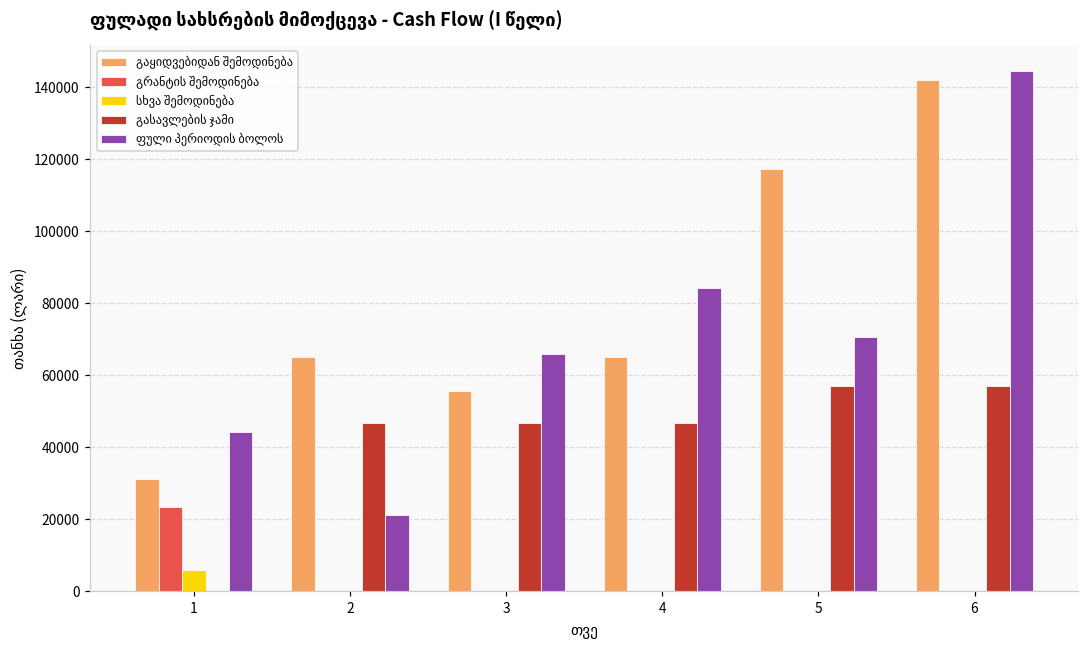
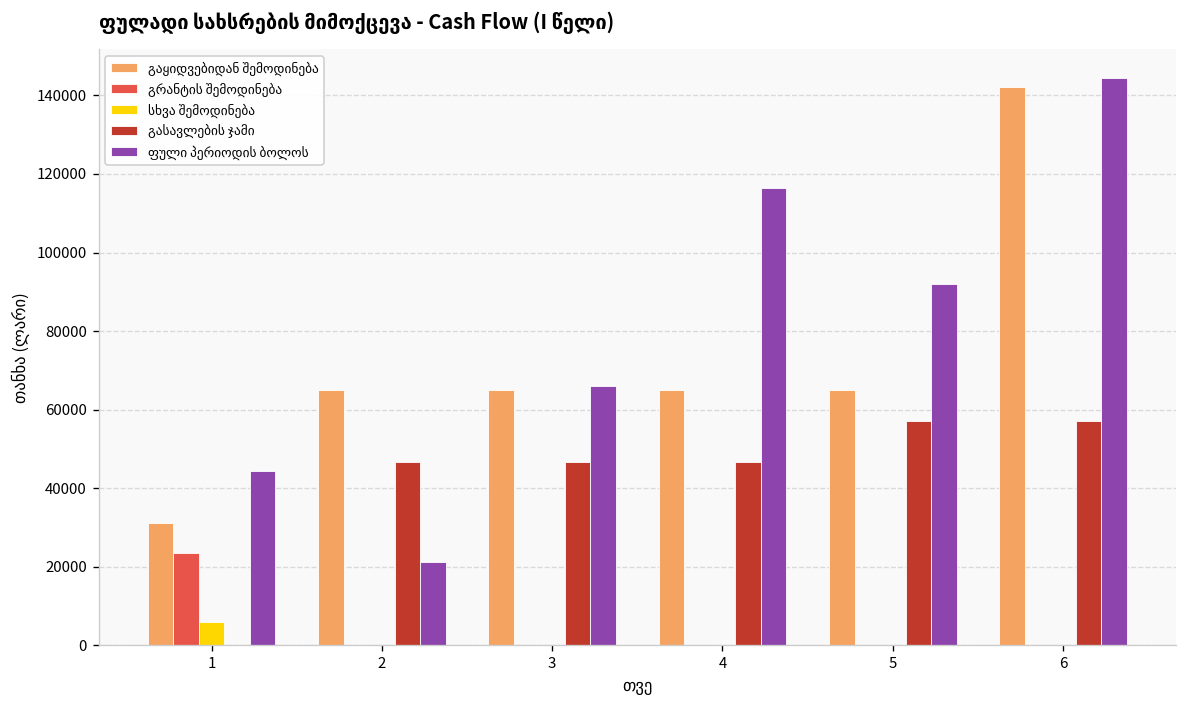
გაყიდვებიდან შემოდინება, 3: 56000 -> 65000
ფული პერიოდის ბოლოს, 4: 84000 -> 117000
გაყიდვებიდან შემოდინება, 5: 117000 -> 65000
ფული პერიოდის ბოლოს, 5: 71000 -> 92000
